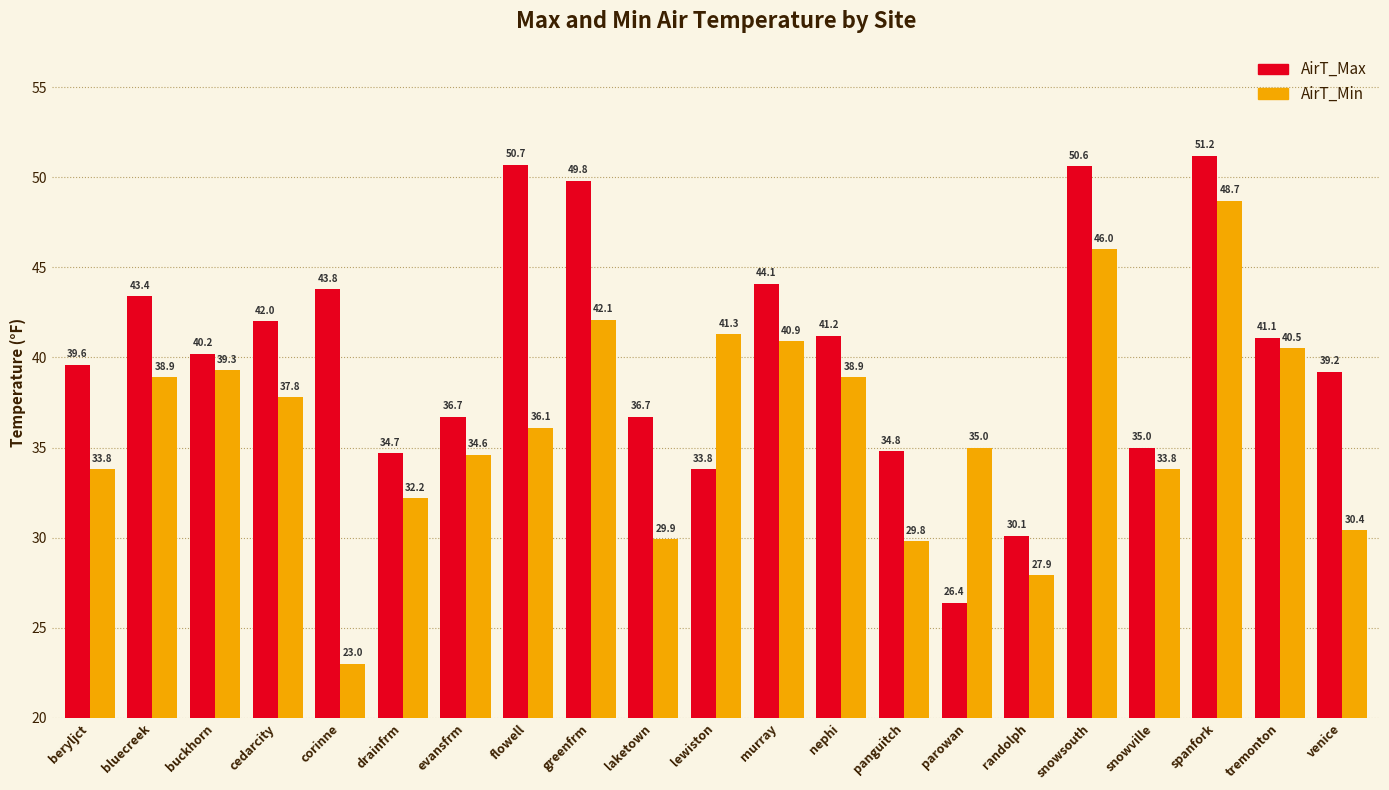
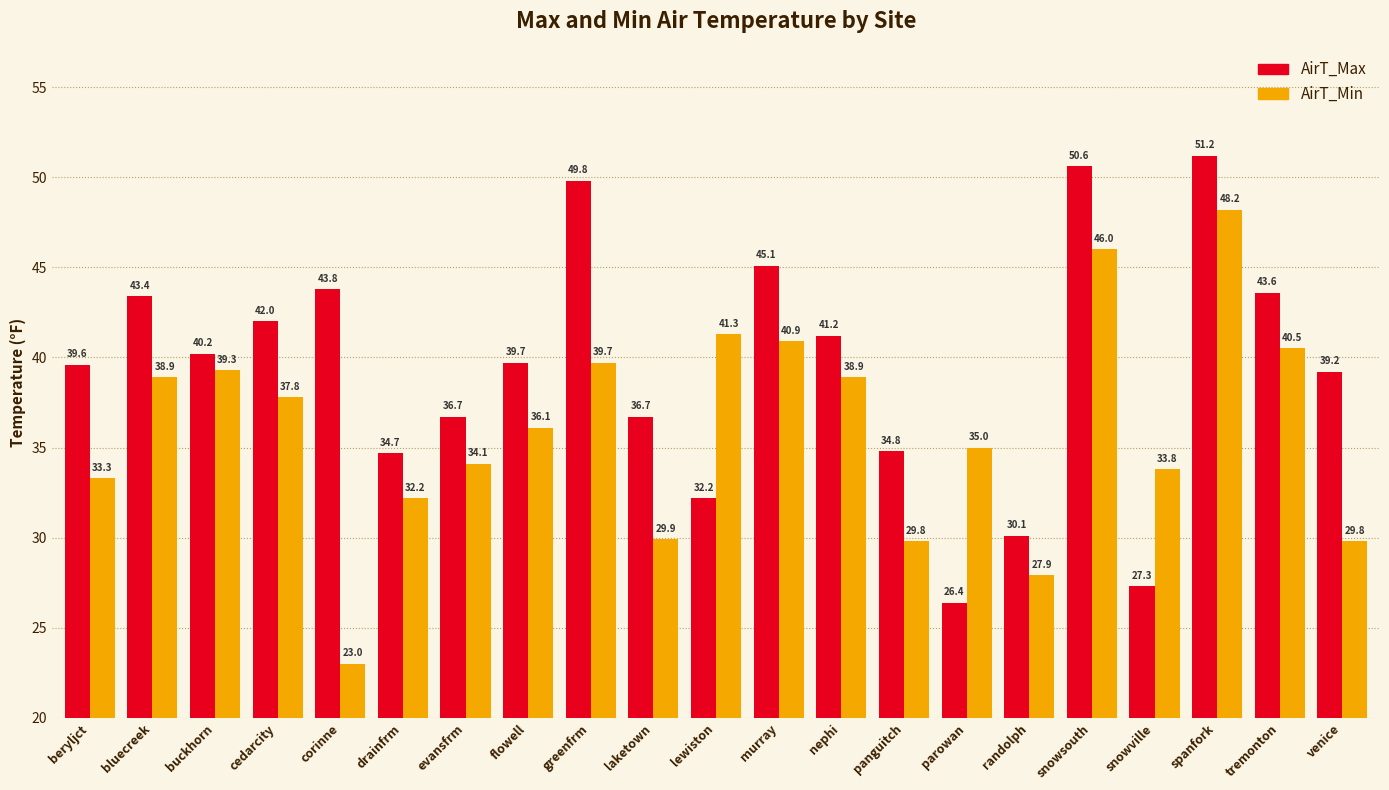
AirT_Min, beryljct: 33.8 -> 33.3
AirT_Min, evansfrm: 34.6 -> 34.1
AirT_Max, flowell: 50.7 -> 39.7
AirT_Min, greenfrm: 42.1 -> 39.7
AirT_Max, lewiston: 33.8 -> 32.2
AirT_Max, murray: 44.1 -> 45.1
AirT_Max, snowville: 35.0 -> 27.3
AirT_Min, spanfork: 48.7 -> 48.2
AirT_Max, tremonton: 41.1 -> 43.6
AirT_Min, venice: 30.4 -> 29.8
